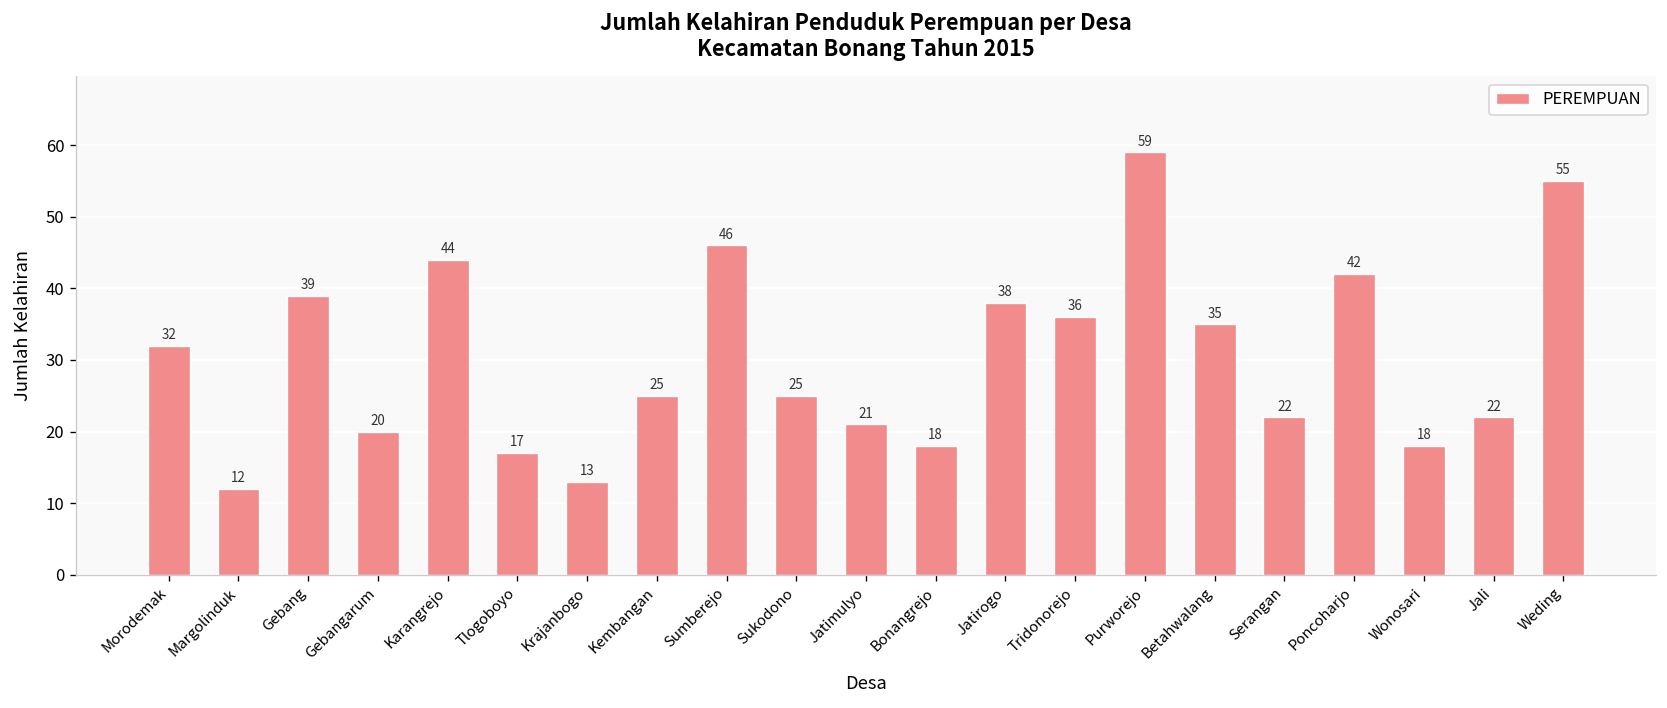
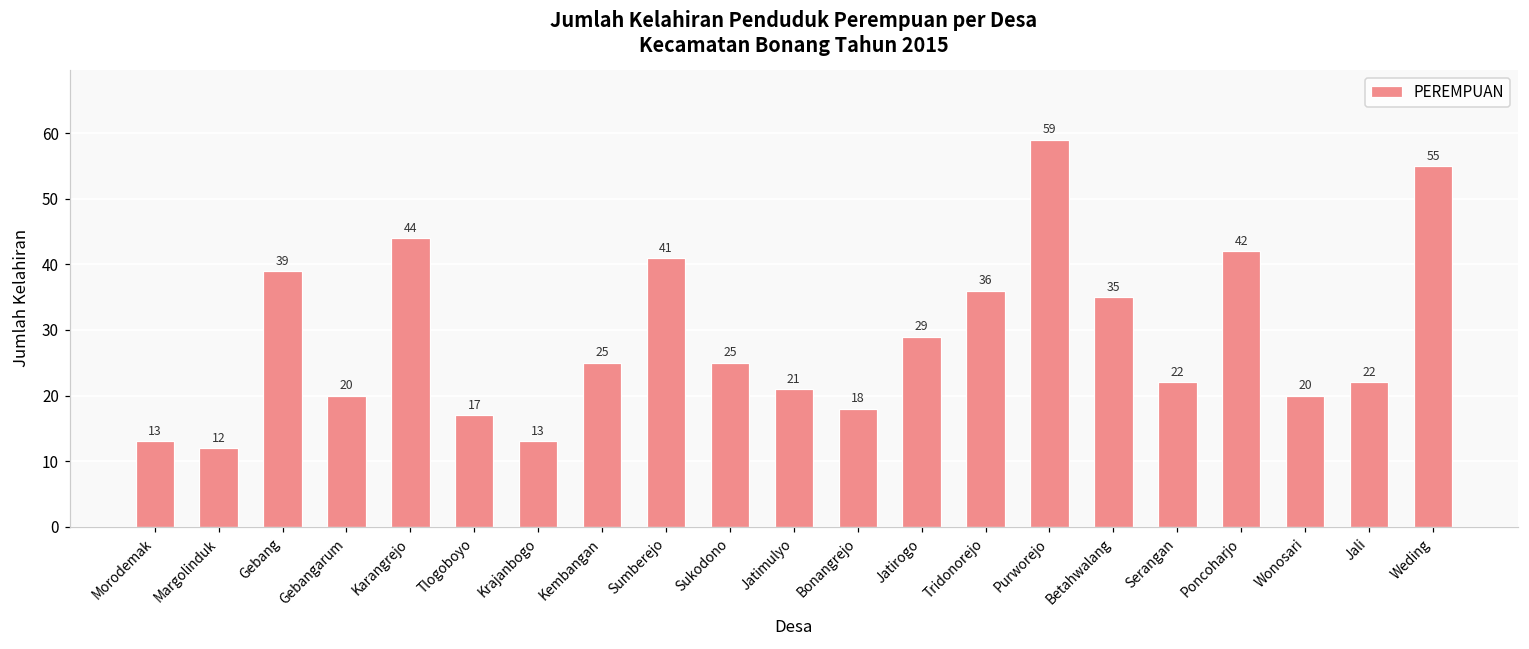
Morodemak: 32 -> 13
Sumberejo: 46 -> 41
Jatirogo: 38 -> 29
Wonosari: 18 -> 20
